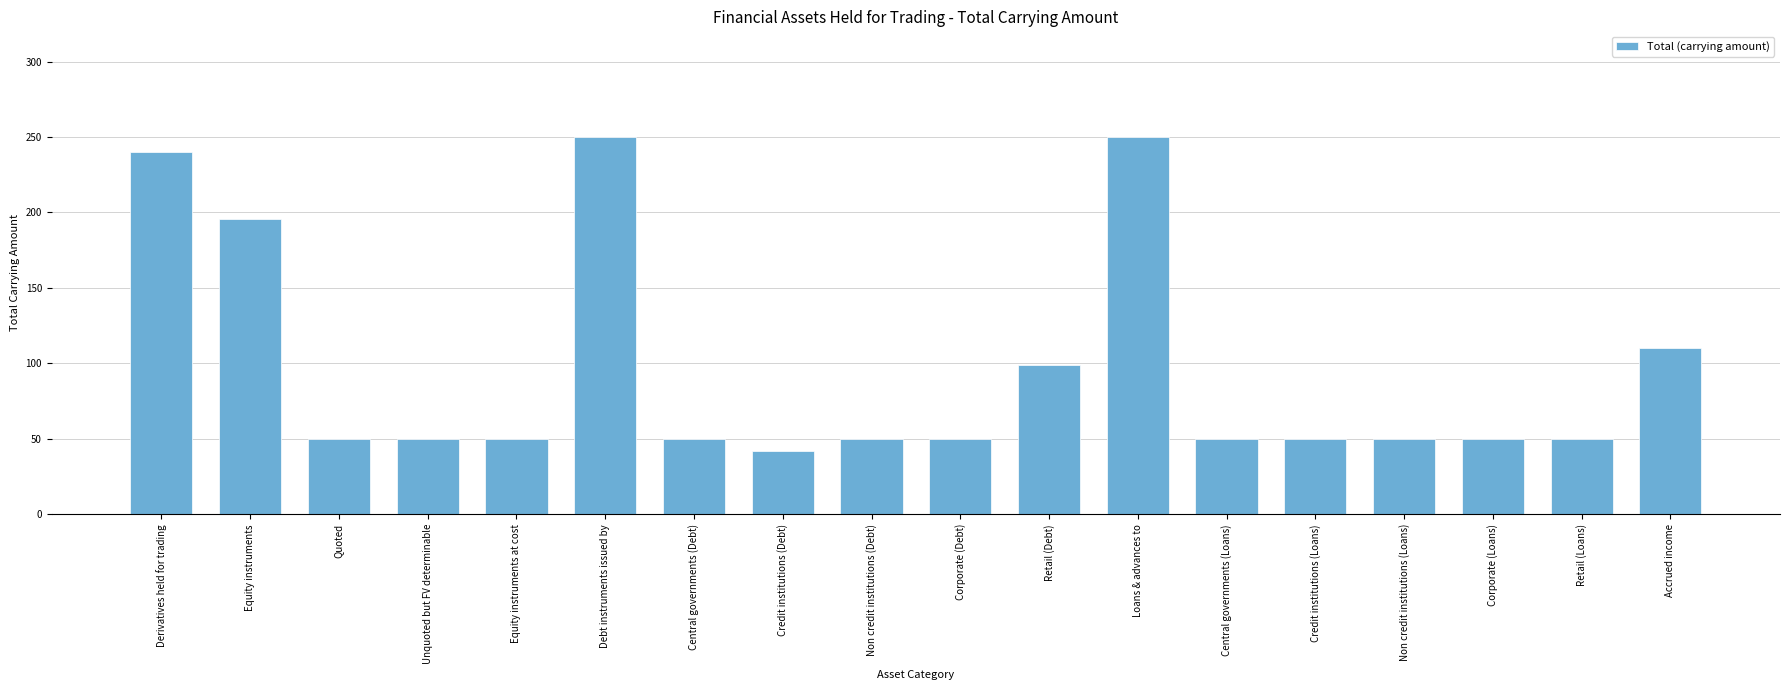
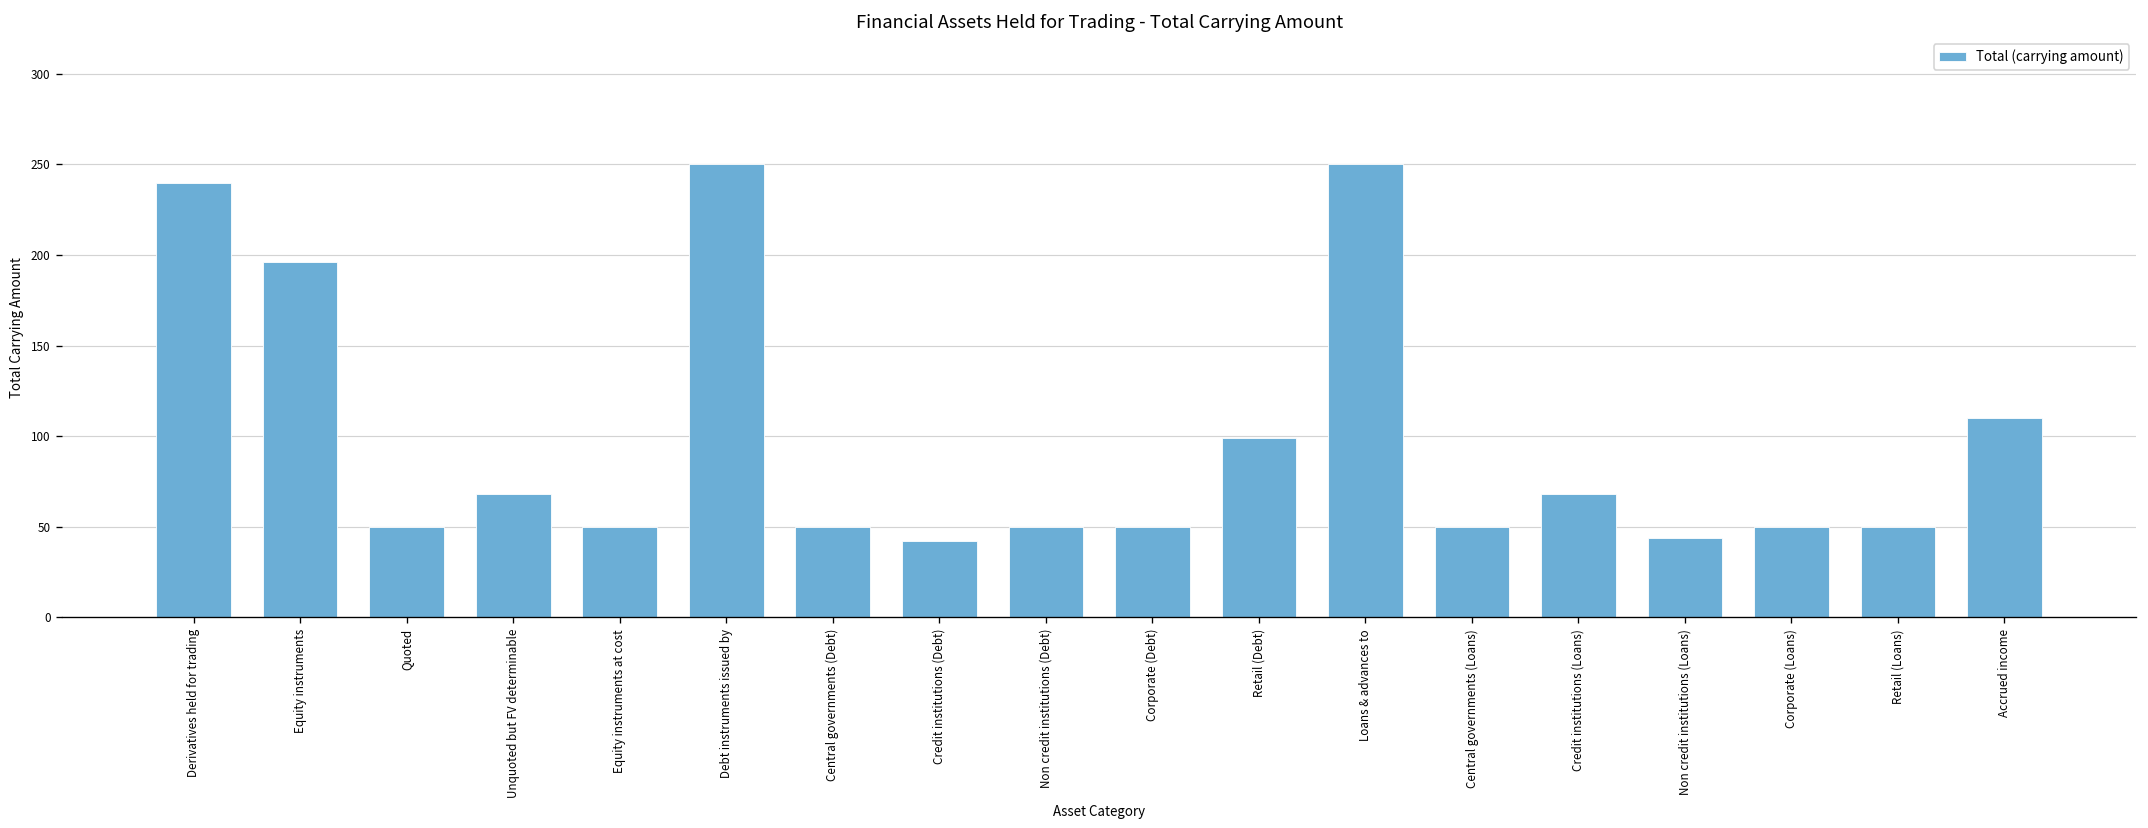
Unquoted but FV determinable: 50 -> 68
Credit institutions (Loans): 50 -> 68
Non credit institutions (Loans): 50 -> 44
